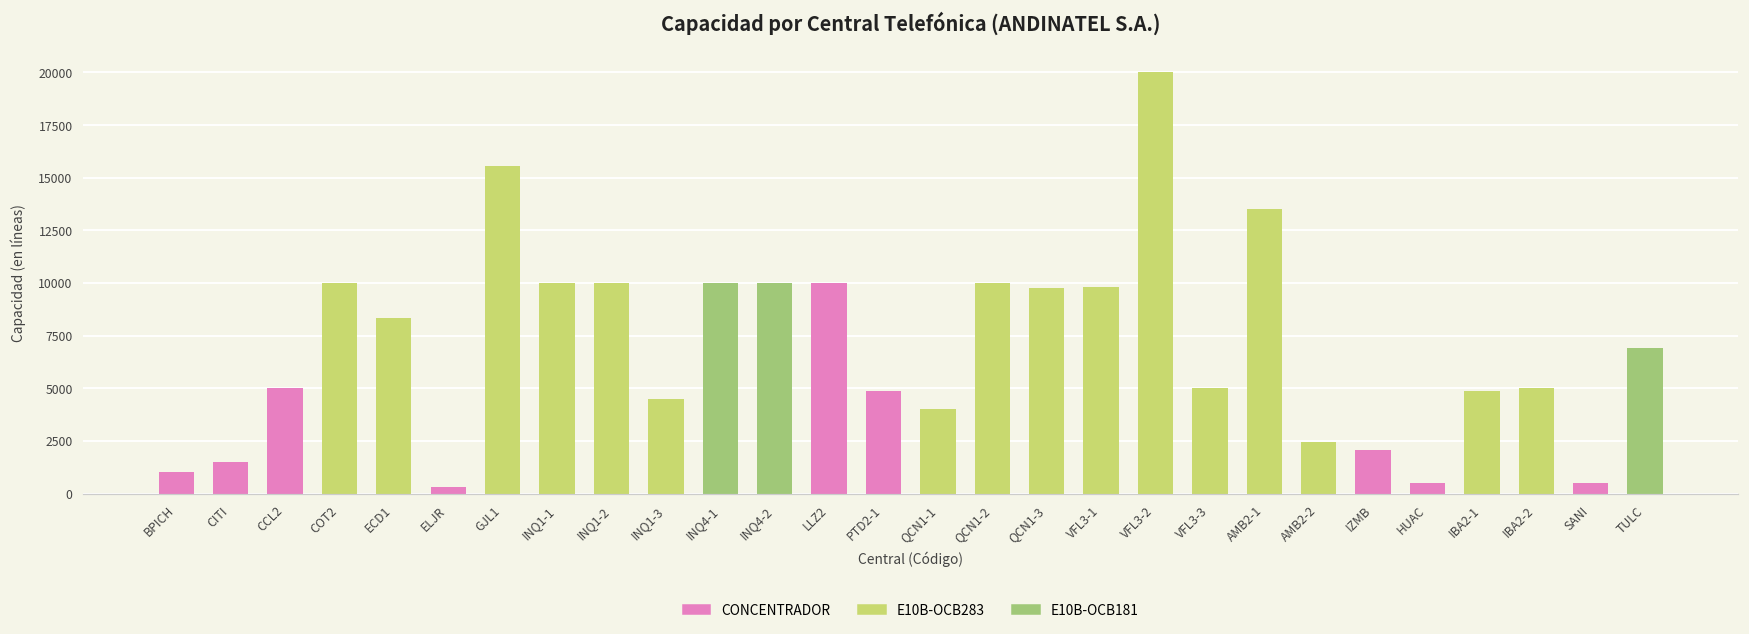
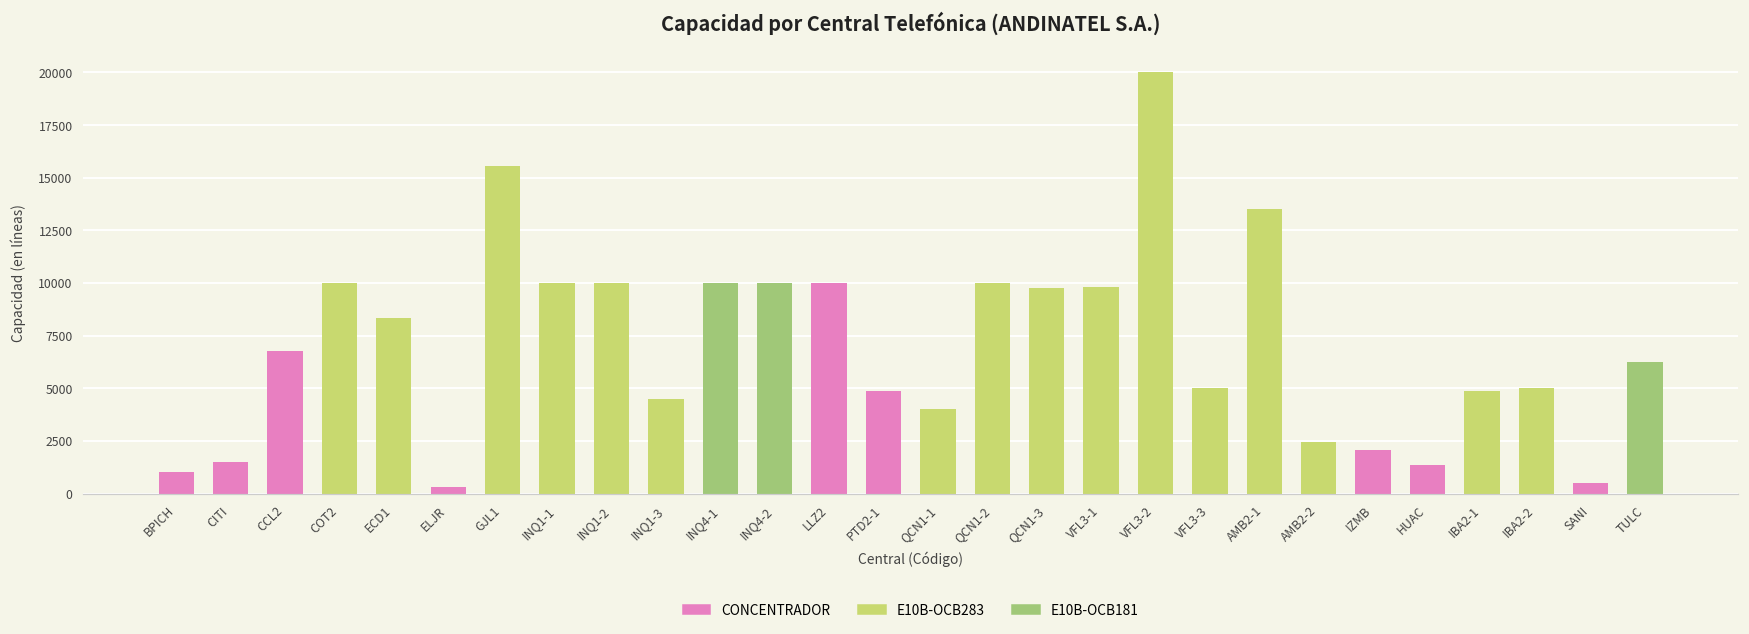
CCL2: 5000 -> 6800
HUAC: 500 -> 1400
TULC: 6900 -> 6200
